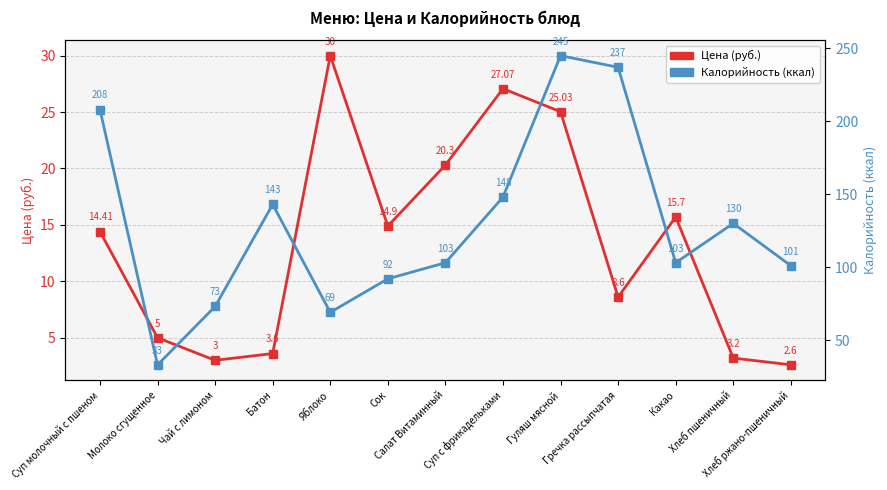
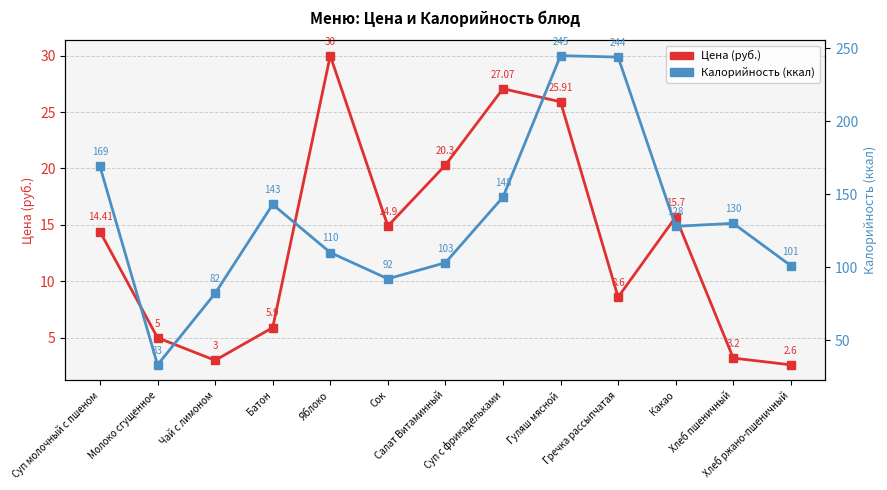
Цена (руб.), Батон: 3.6 -> 5.9
Цена (руб.), Гуляш мясной: 25.03 -> 25.91
Калорийность (ккал), Суп молочный с пшеном: 208 -> 169
Калорийность (ккал), Чай с лимоном: 73 -> 82
Калорийность (ккал), Яблоко: 69 -> 110
Калорийность (ккал), Гречка рассыпчатая: 237 -> 244
Калорийность (ккал), Какао: 103 -> 128
